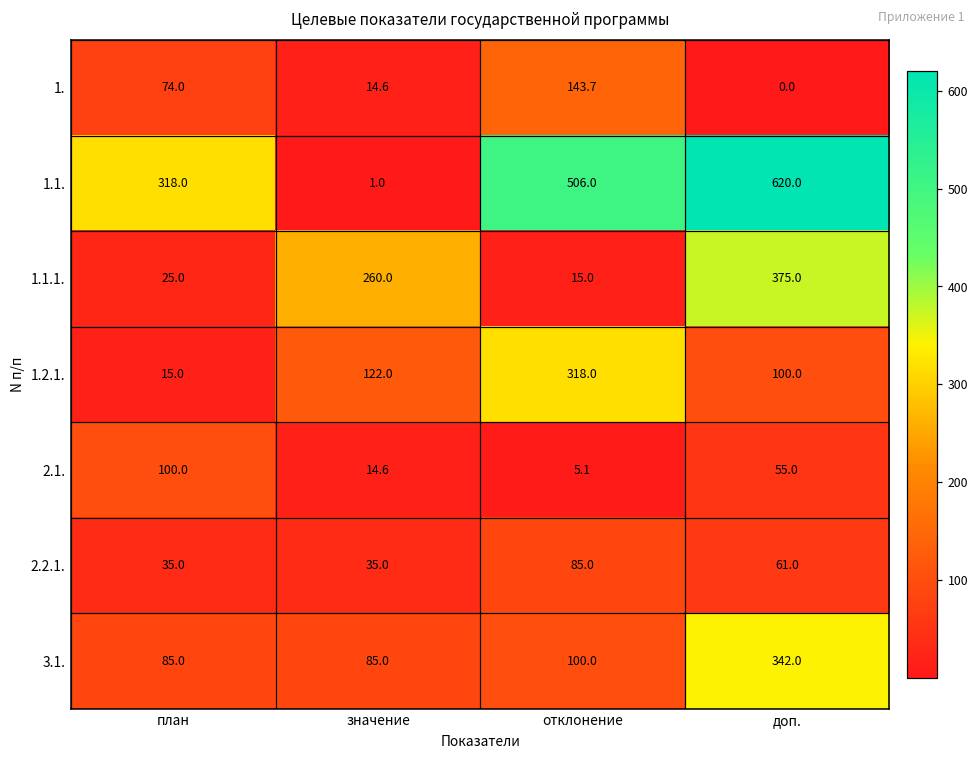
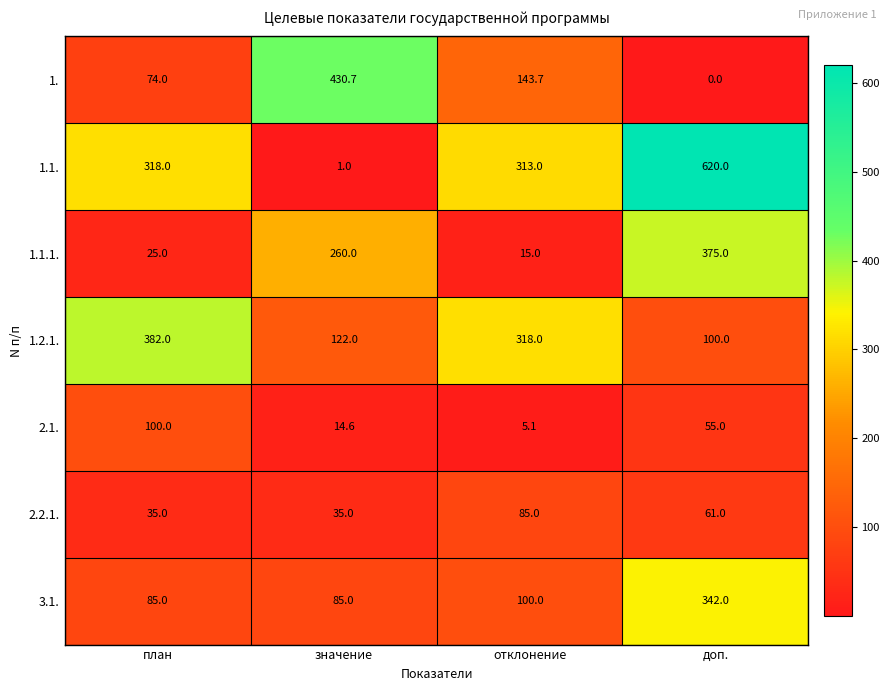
1., значение: 14.6 -> 430.7
1.1., отклонение: 506.0 -> 313.0
1.2.1., план: 15.0 -> 382.0
